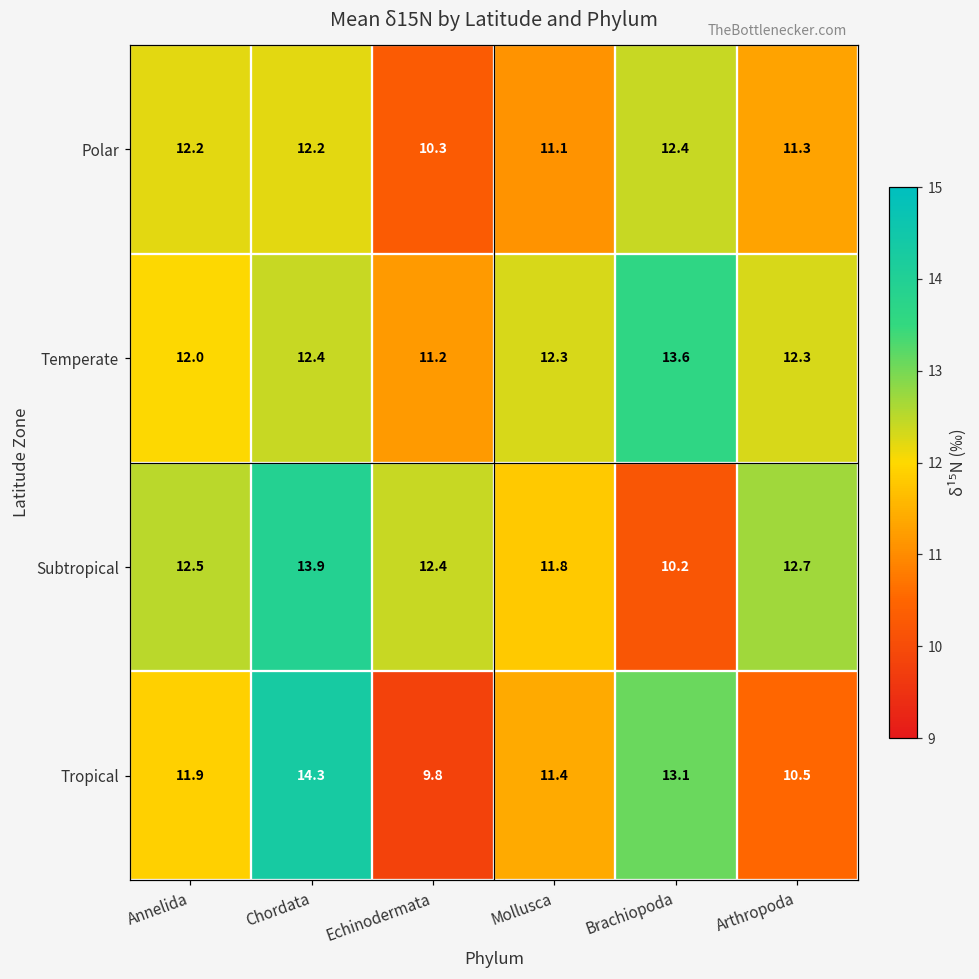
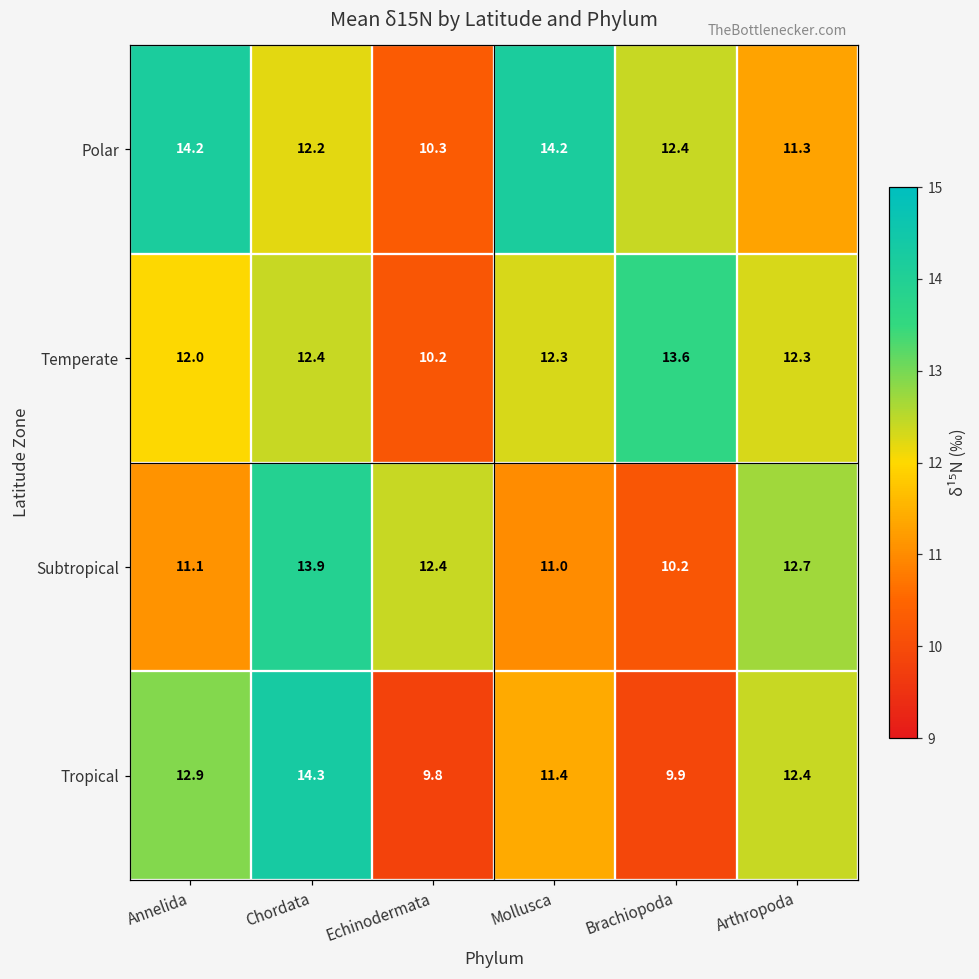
Polar, Annelida: 12.2 -> 14.2
Polar, Mollusca: 11.1 -> 14.2
Temperate, Echinodermata: 11.2 -> 10.2
Subtropical, Annelida: 12.5 -> 11.1
Subtropical, Mollusca: 11.8 -> 11.0
Tropical, Annelida: 11.9 -> 12.9
Tropical, Brachiopoda: 13.1 -> 9.9
Tropical, Arthropoda: 10.5 -> 12.4
